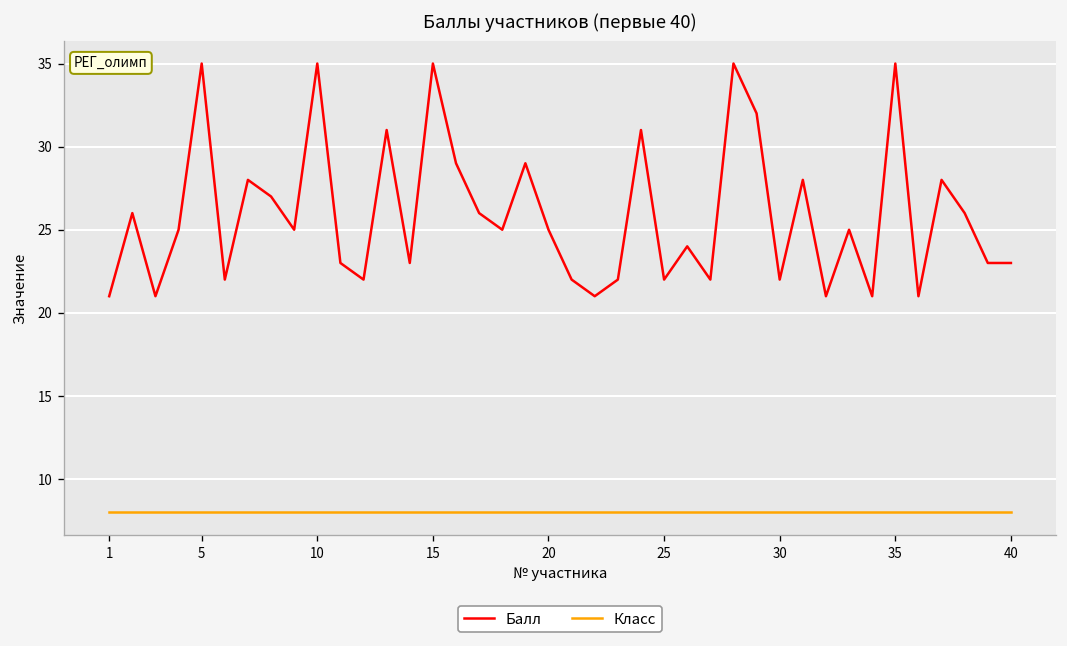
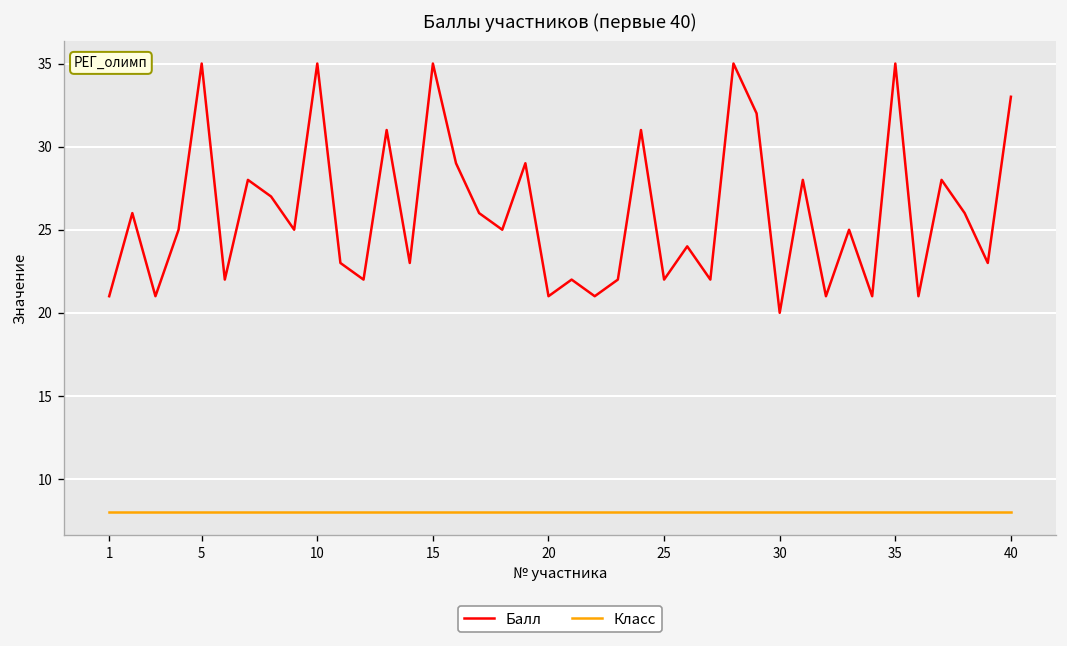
Балл, 20: 25 -> 21
Балл, 30: 22 -> 20
Балл, 40: 23 -> 33
